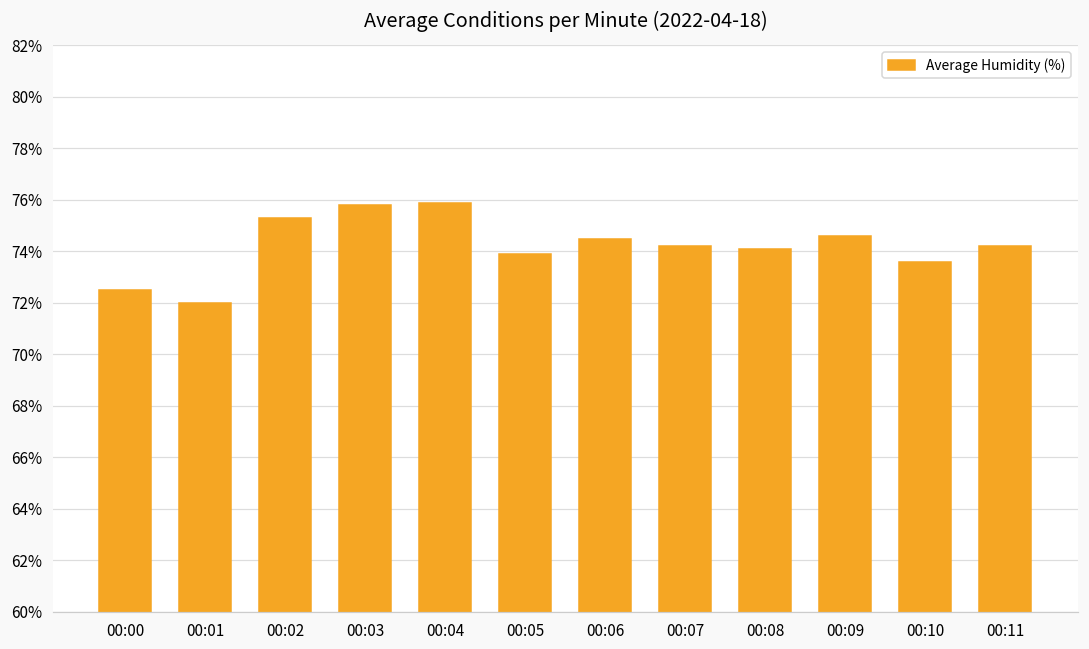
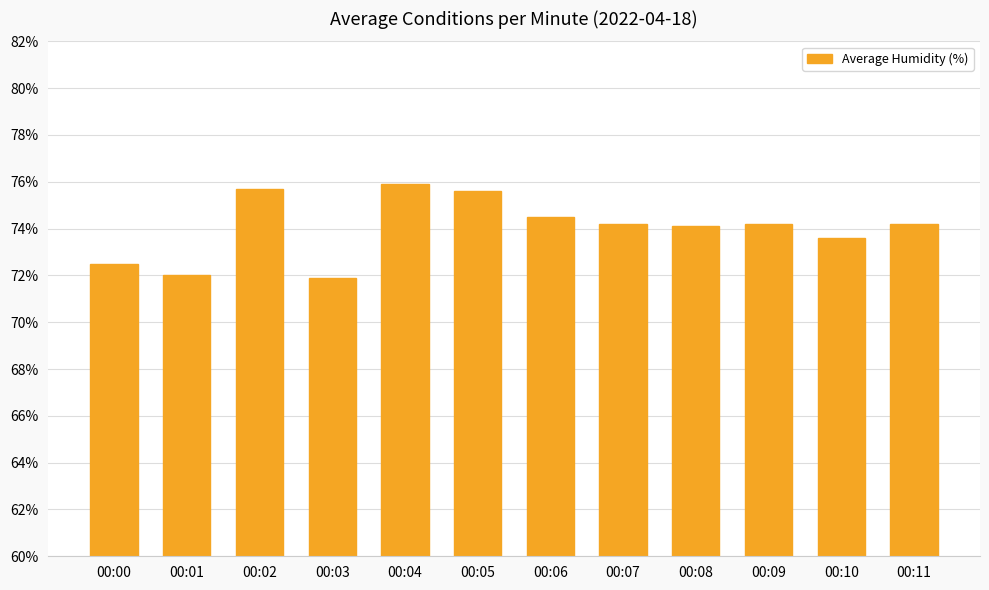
00:02: 75.3% -> 75.7%
00:03: 75.8% -> 71.9%
00:05: 73.9% -> 75.6%
00:09: 74.6% -> 74.2%
